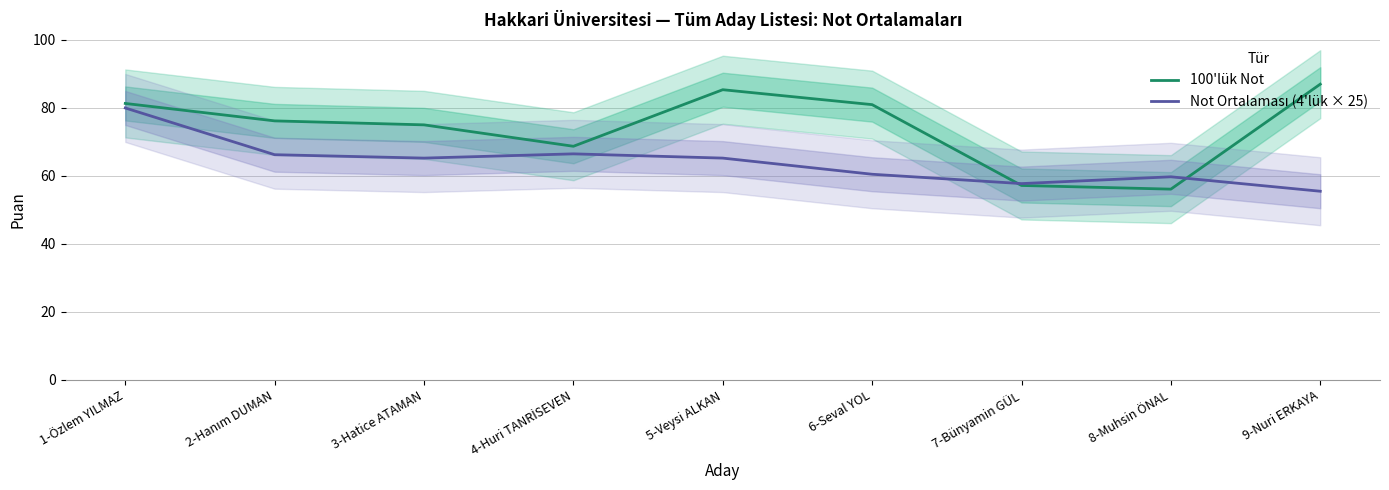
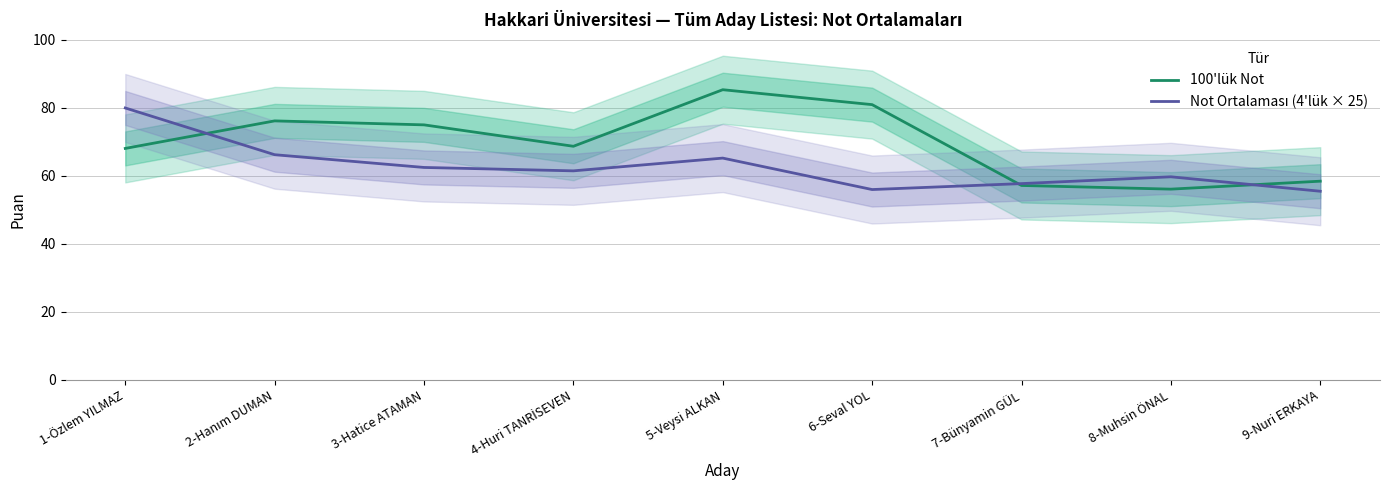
100'lük Not, 1-Özlem YILMAZ: 81 -> 68
Not Ortalaması (4'lük × 25), 3-Hatice ATAMAN: 65 -> 63
Not Ortalaması (4'lük × 25), 4-Huri TANRİSEVEN: 67 -> 62
Not Ortalaması (4'lük × 25), 6-Seval YOL: 61 -> 56
100'lük Not, 9-Nuri ERKAYA: 87 -> 58
